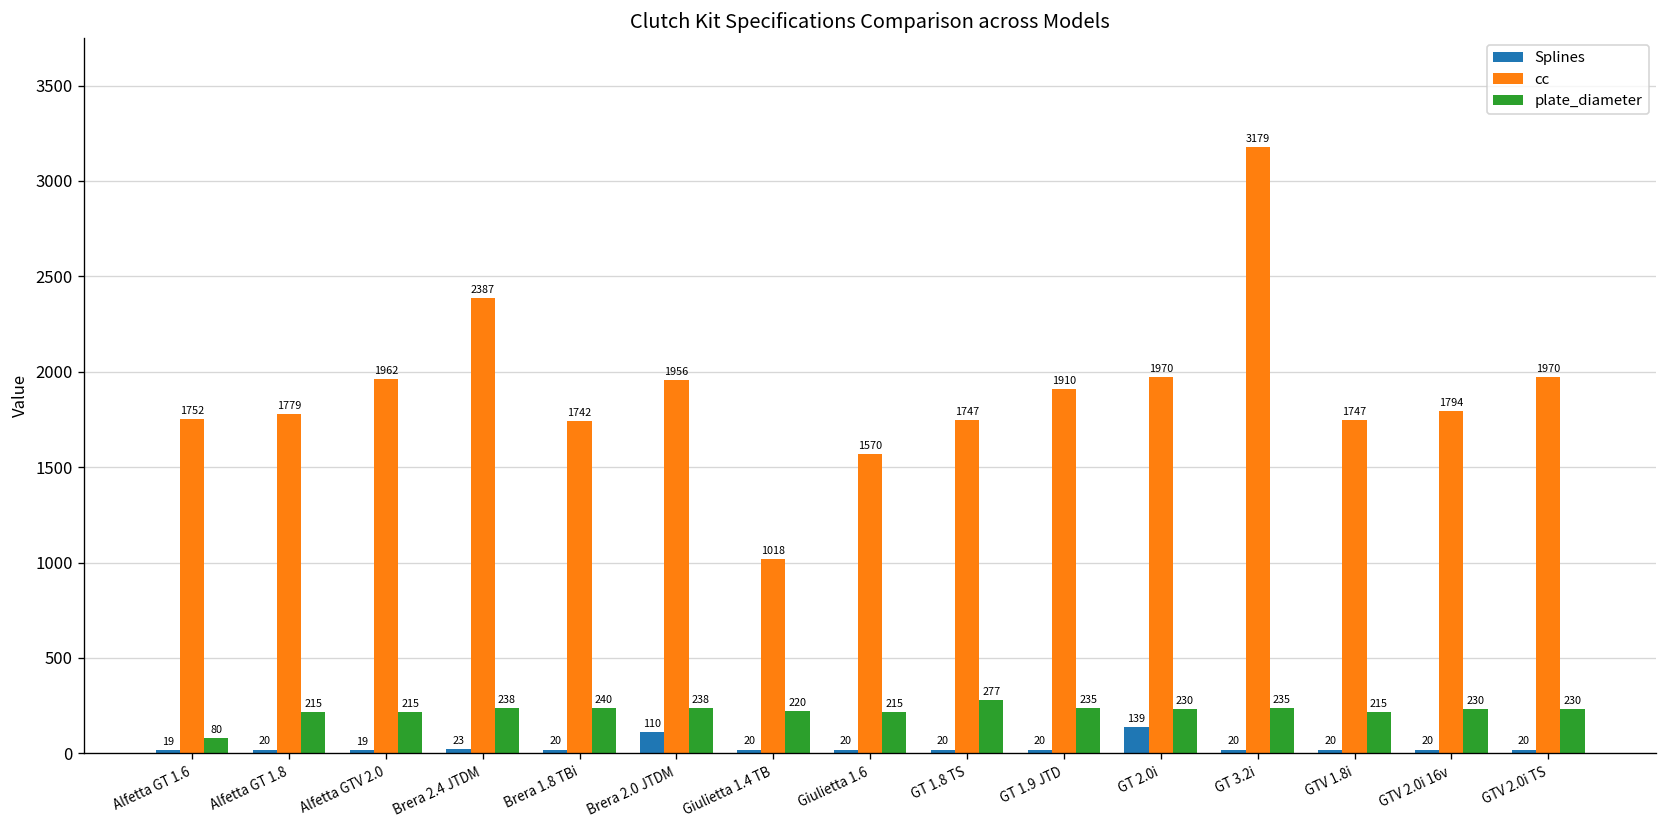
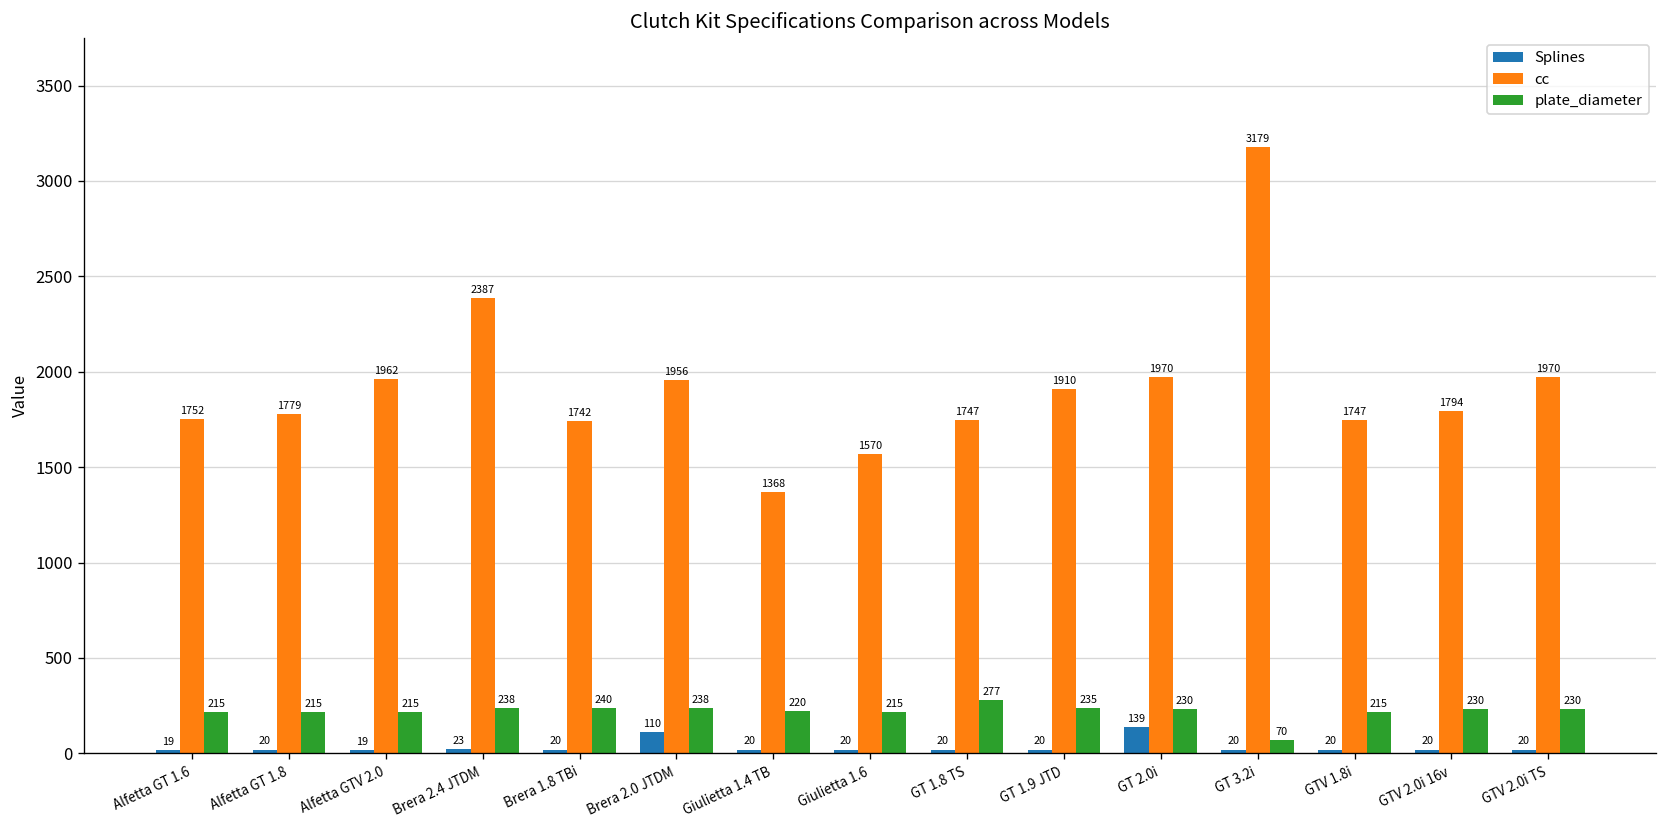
plate_diameter, Alfetta GT 1.6: 80 -> 215
cc, Giulietta 1.4 TB: 1018 -> 1368
plate_diameter, GT 3.2i: 235 -> 70
